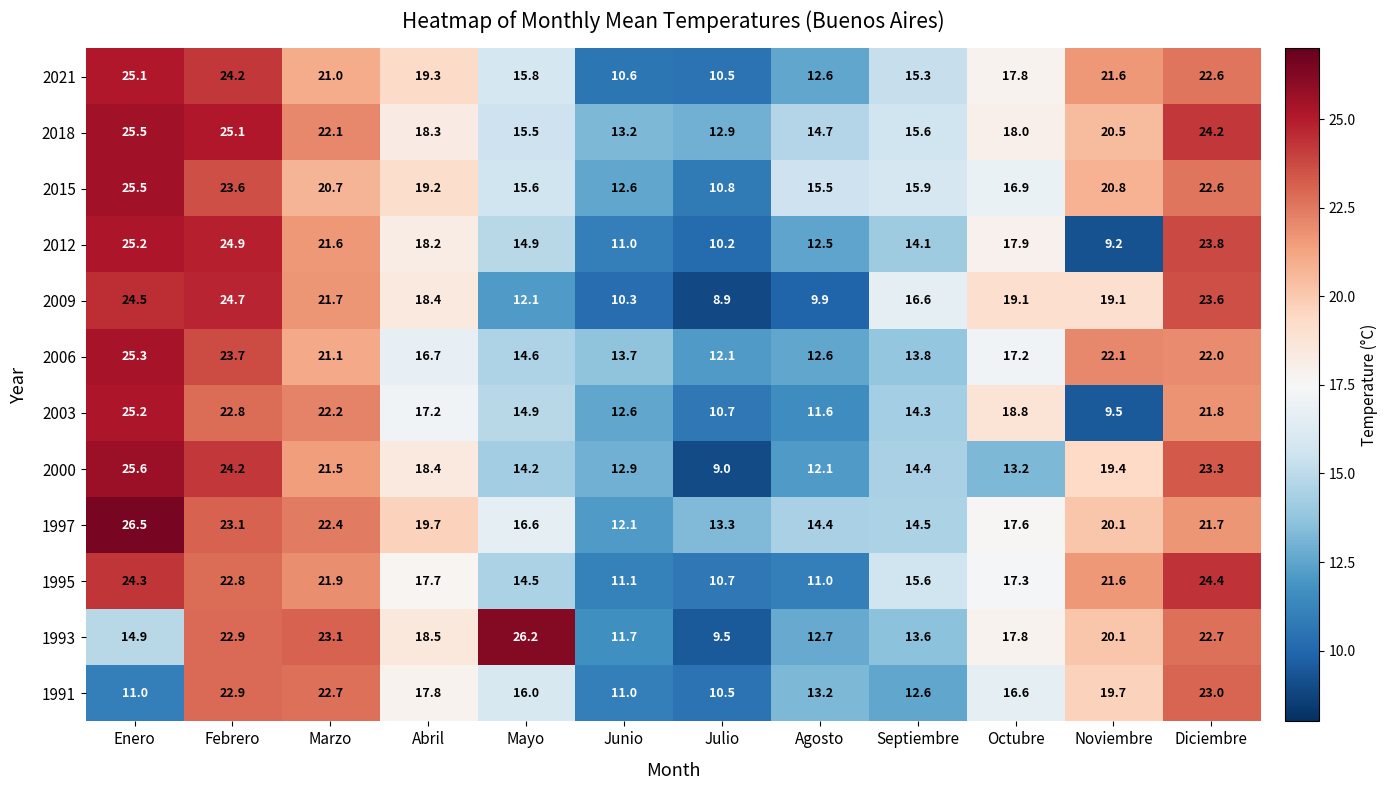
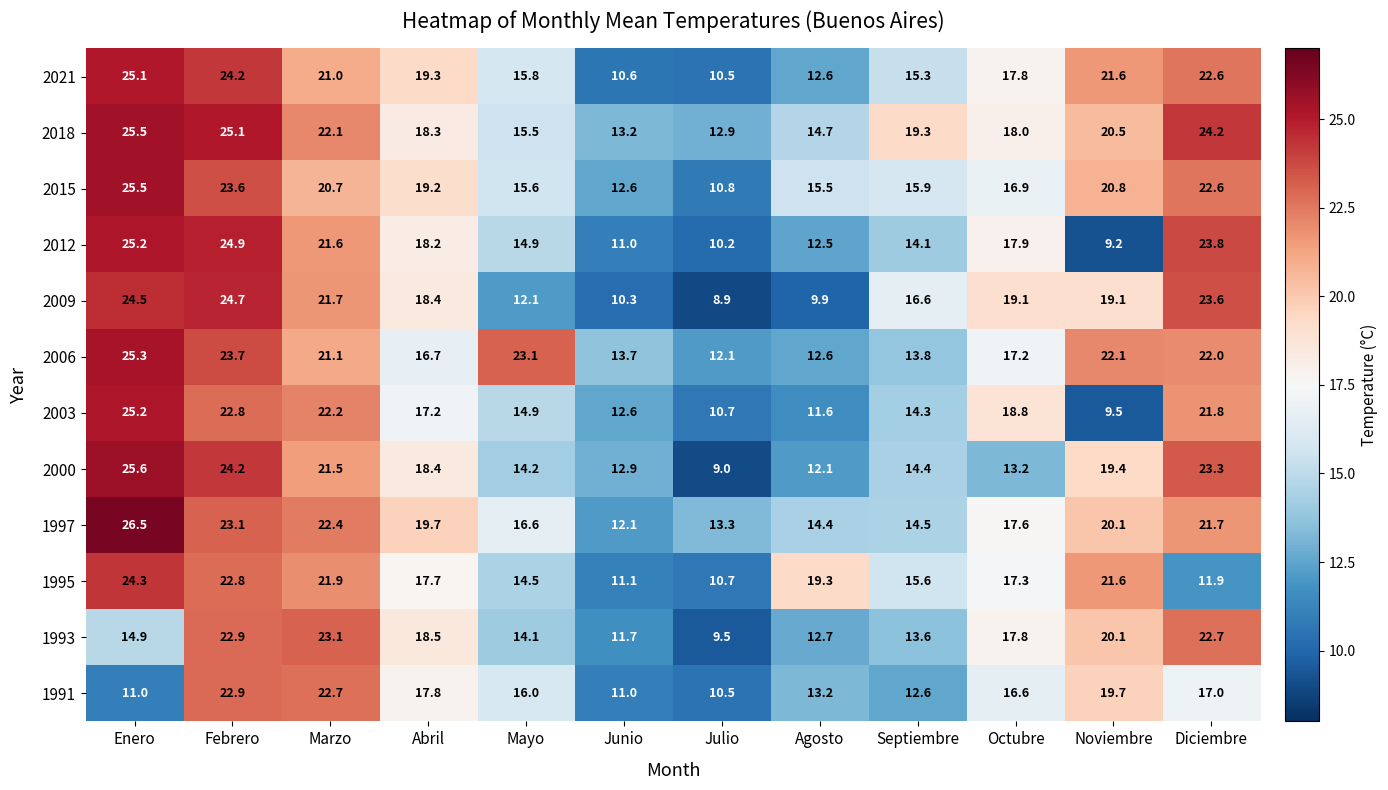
2018, Septiembre: 15.6 -> 19.3
2006, Mayo: 14.6 -> 23.1
1995, Agosto: 11.0 -> 19.3
1995, Diciembre: 24.4 -> 11.9
1993, Mayo: 26.2 -> 14.1
1991, Diciembre: 23.0 -> 17.0
